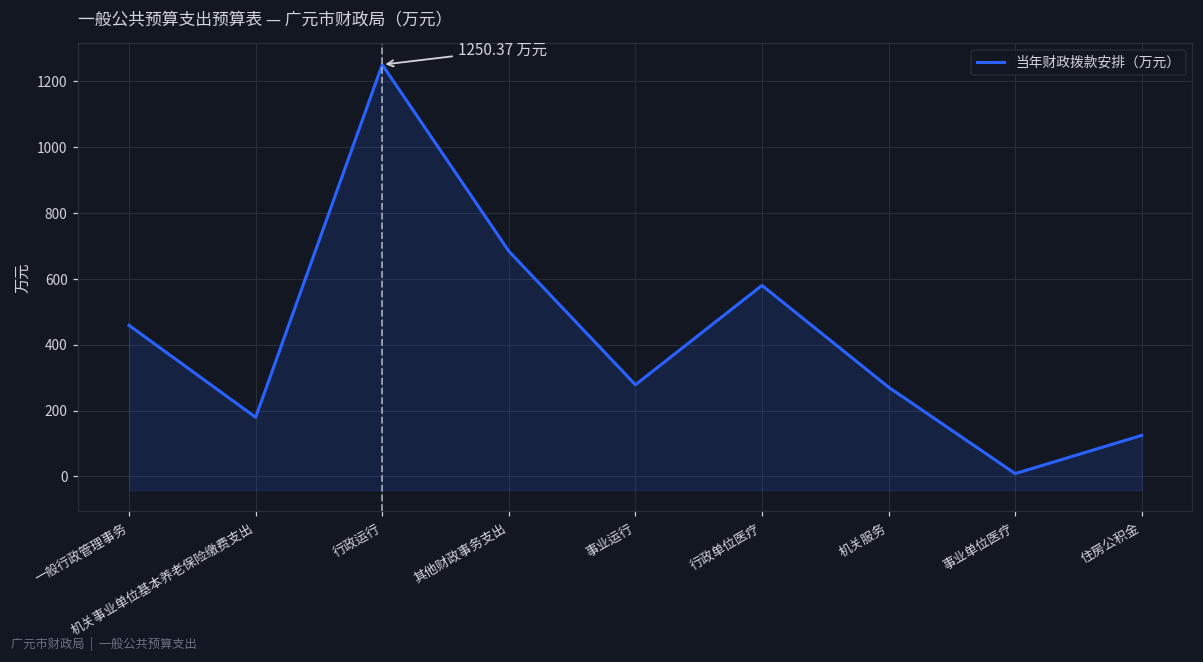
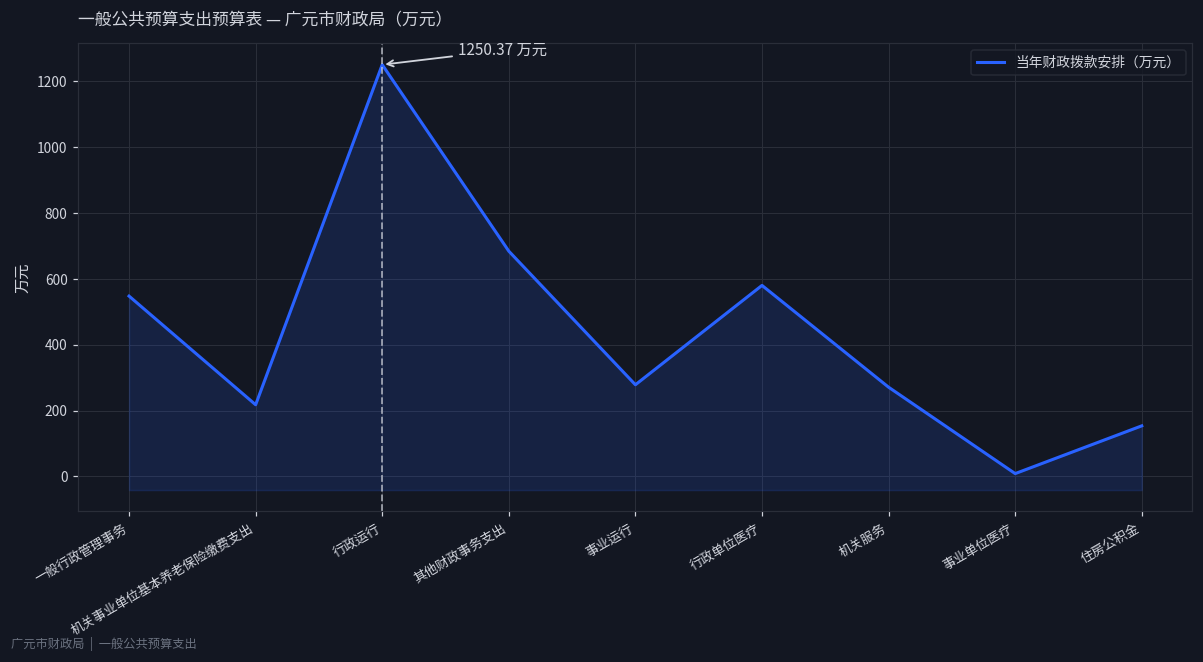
一般行政管理事务: 460 -> 550
机关事业单位基本养老保险缴费支出: 180 -> 220
住房公积金: 120 -> 150
